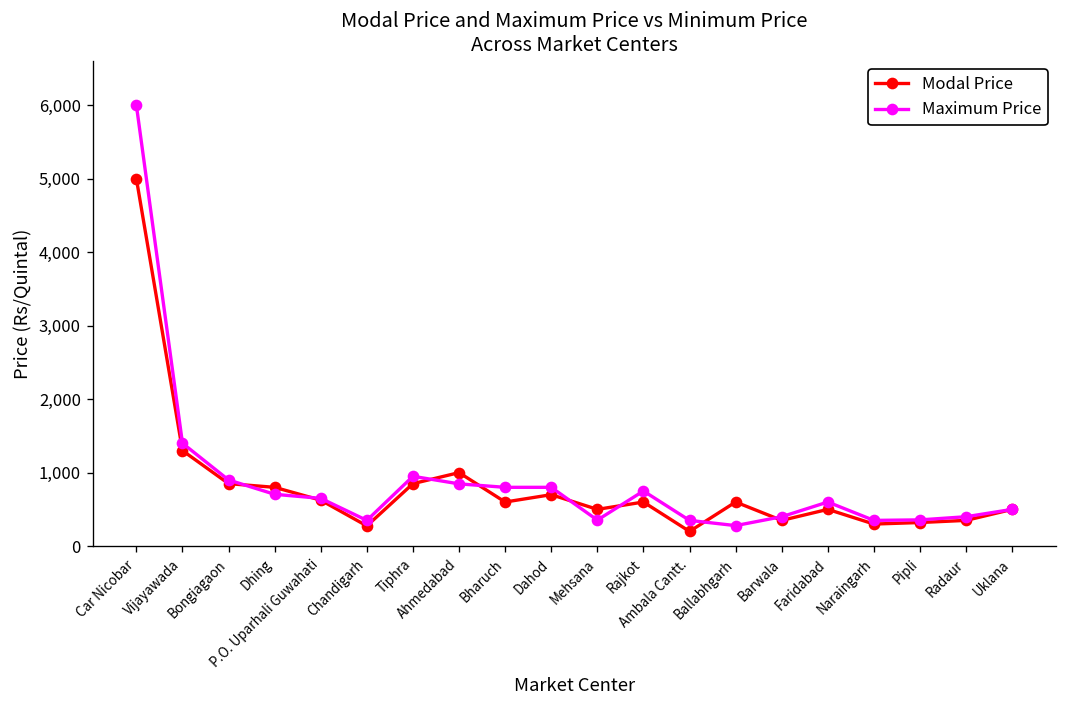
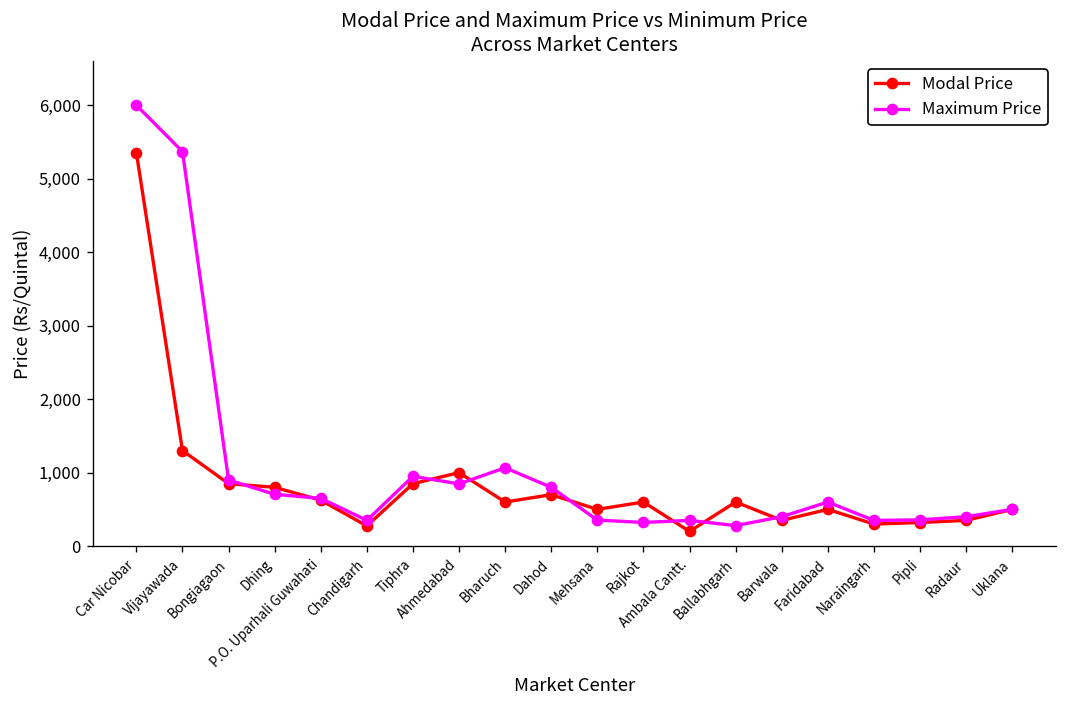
Modal Price, Car Nicobar: 5,000 -> 5,400
Maximum Price, Vijayawada: 1,400 -> 5,400
Maximum Price, Bharuch: 800 -> 1,100
Maximum Price, Rajkot: 800 -> 300
